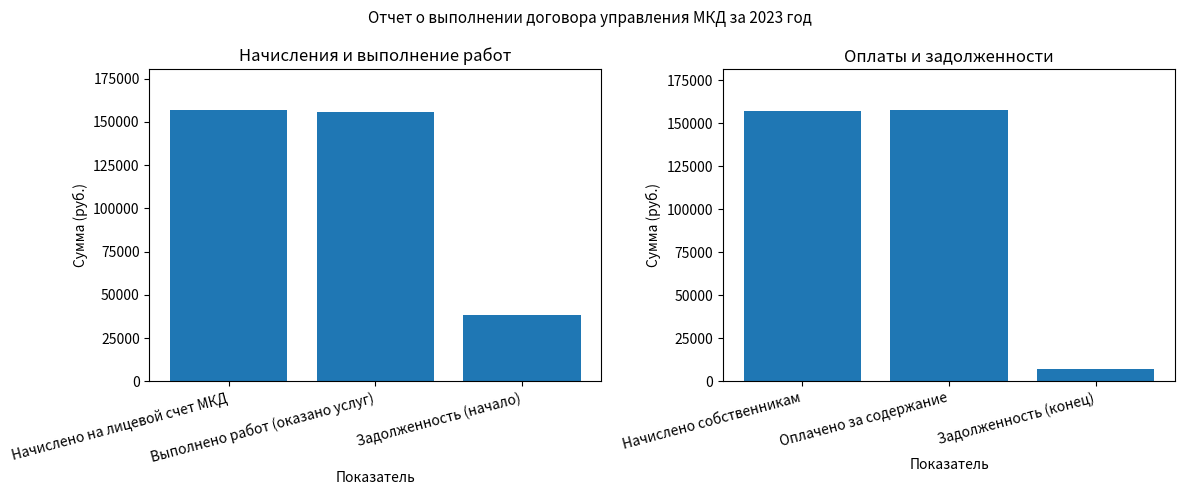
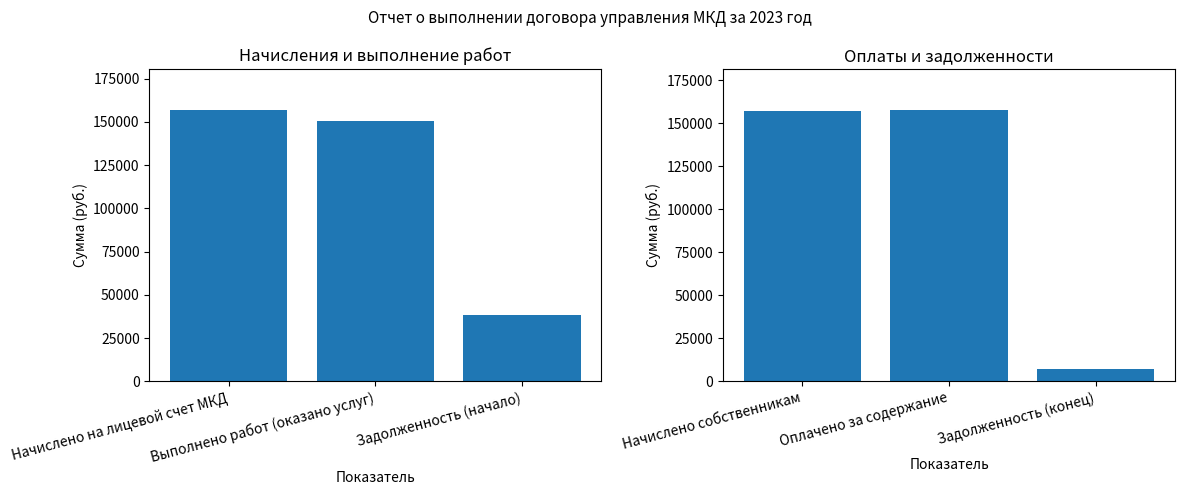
Начисления и выполнение работ, Выполнено работ (оказано услуг): 156000 -> 151000
